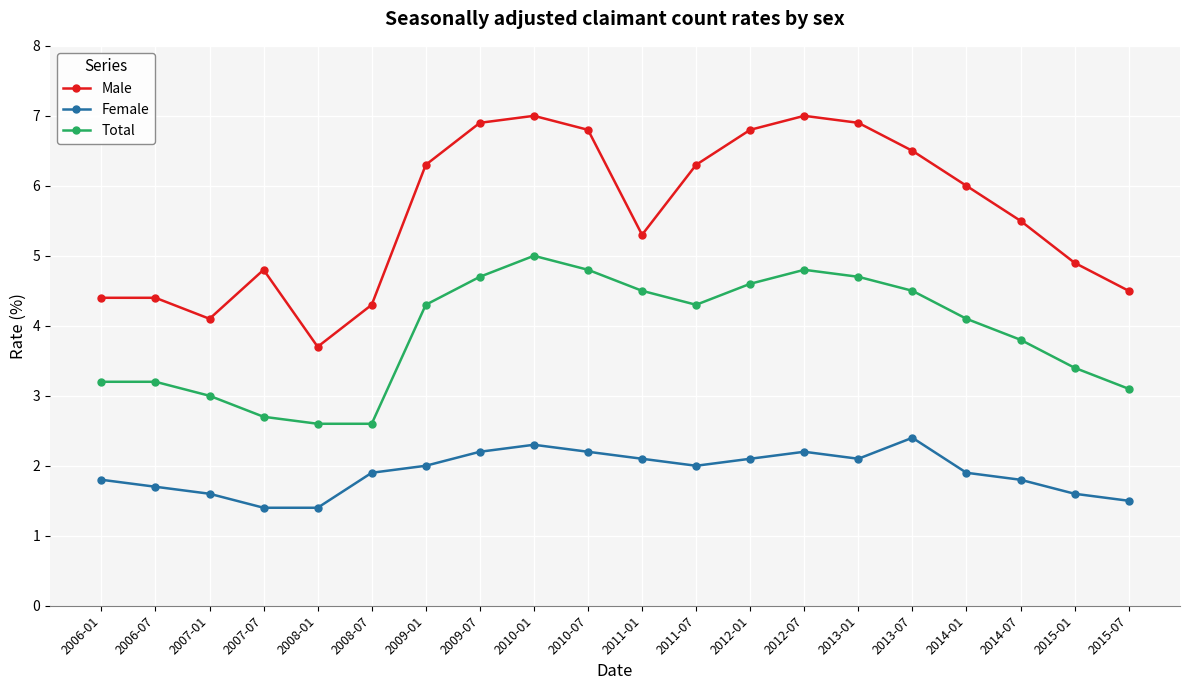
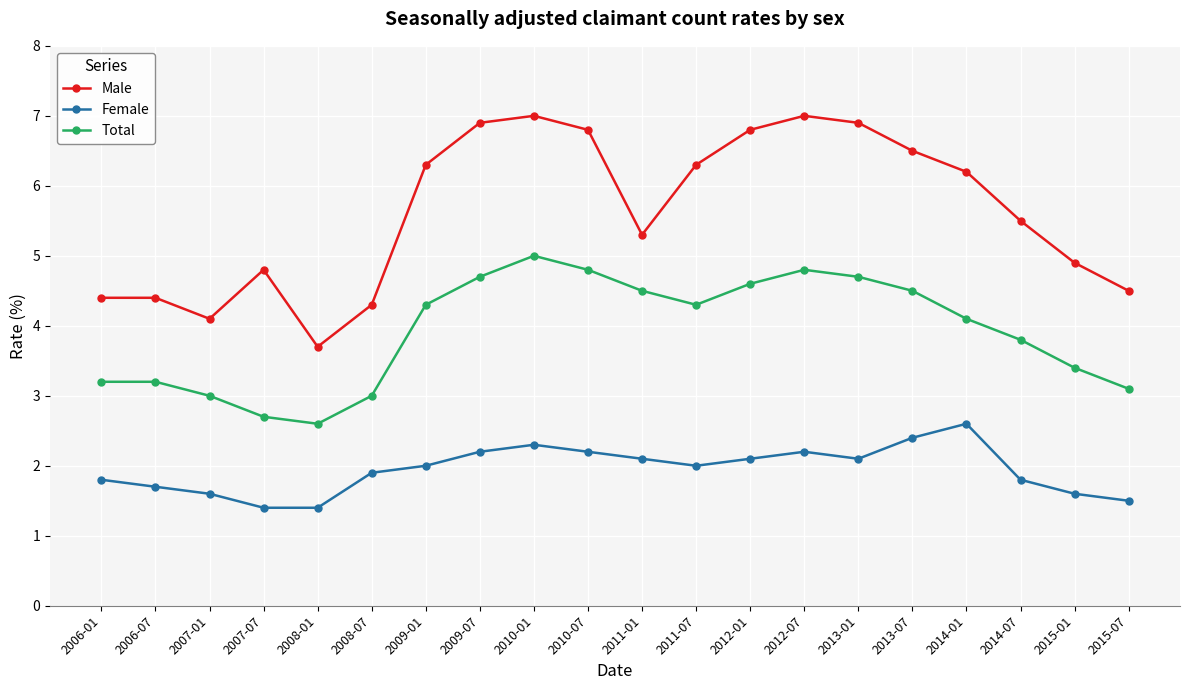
Total, 2008-07: 2.6 -> 3.0
Male, 2014-01: 6.0 -> 6.2
Female, 2014-01: 1.9 -> 2.6
